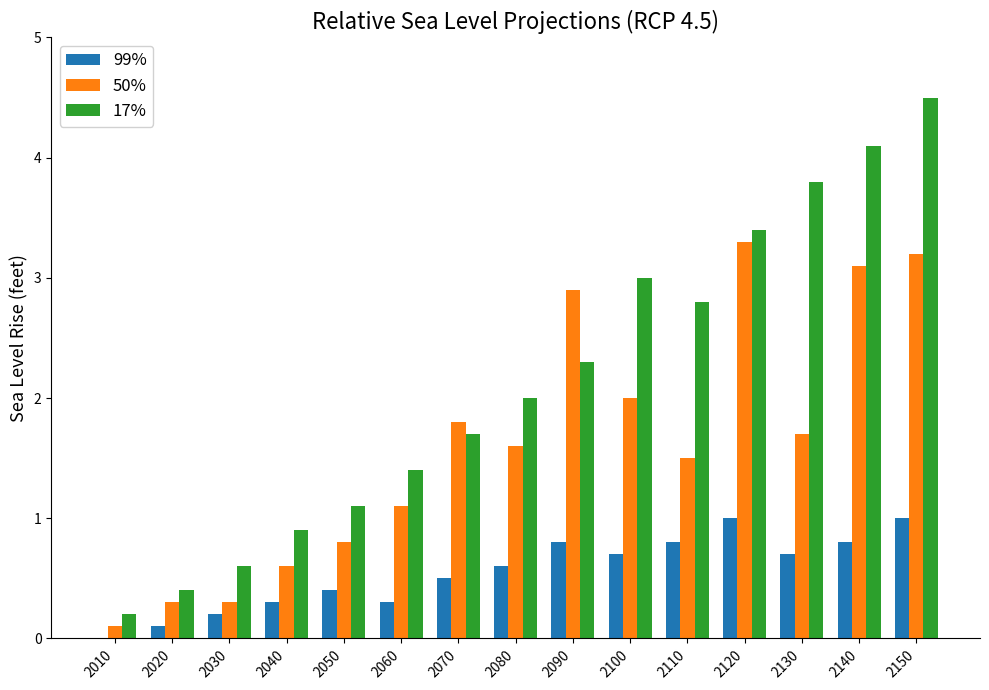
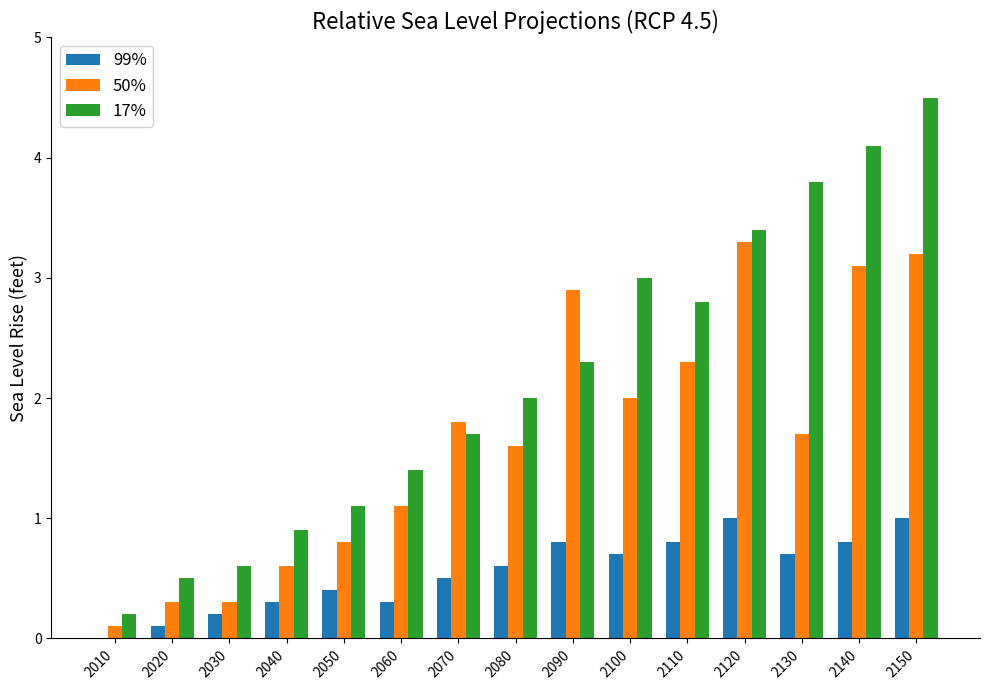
17%, 2020: 0.4 -> 0.5
50%, 2110: 1.5 -> 2.3
